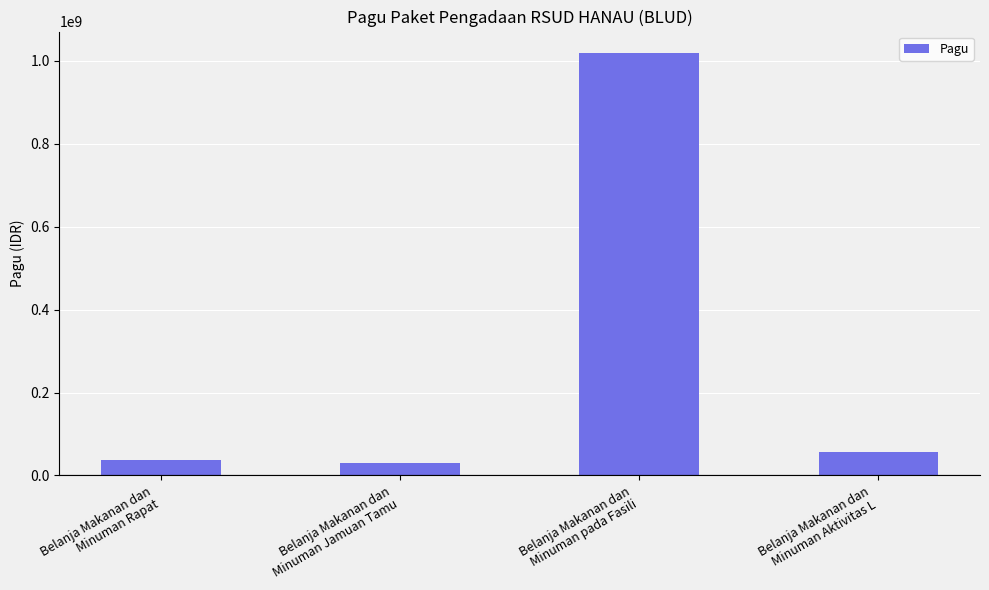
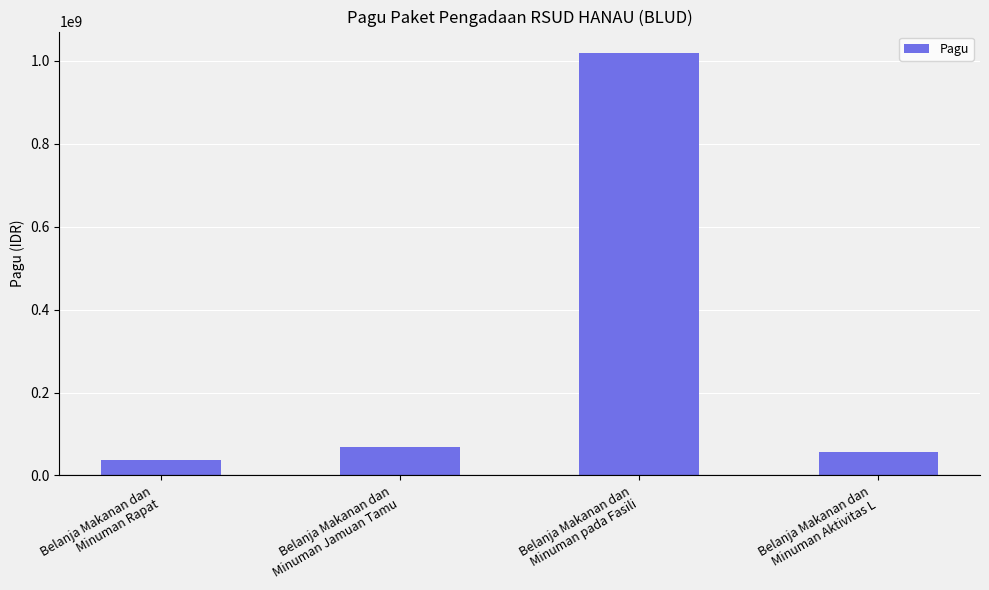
Belanja Makanan dan Minuman Jamuan Tamu: 30000000 -> 70000000
